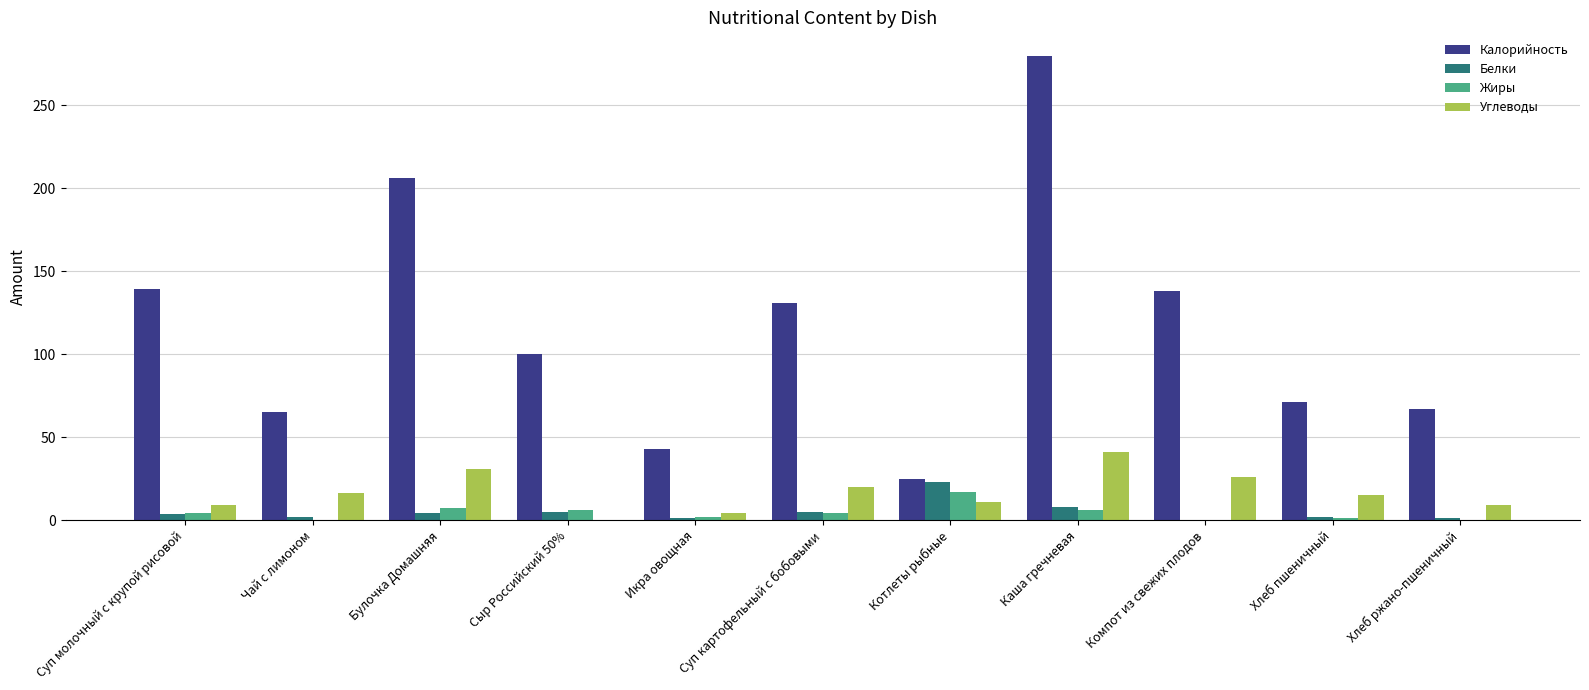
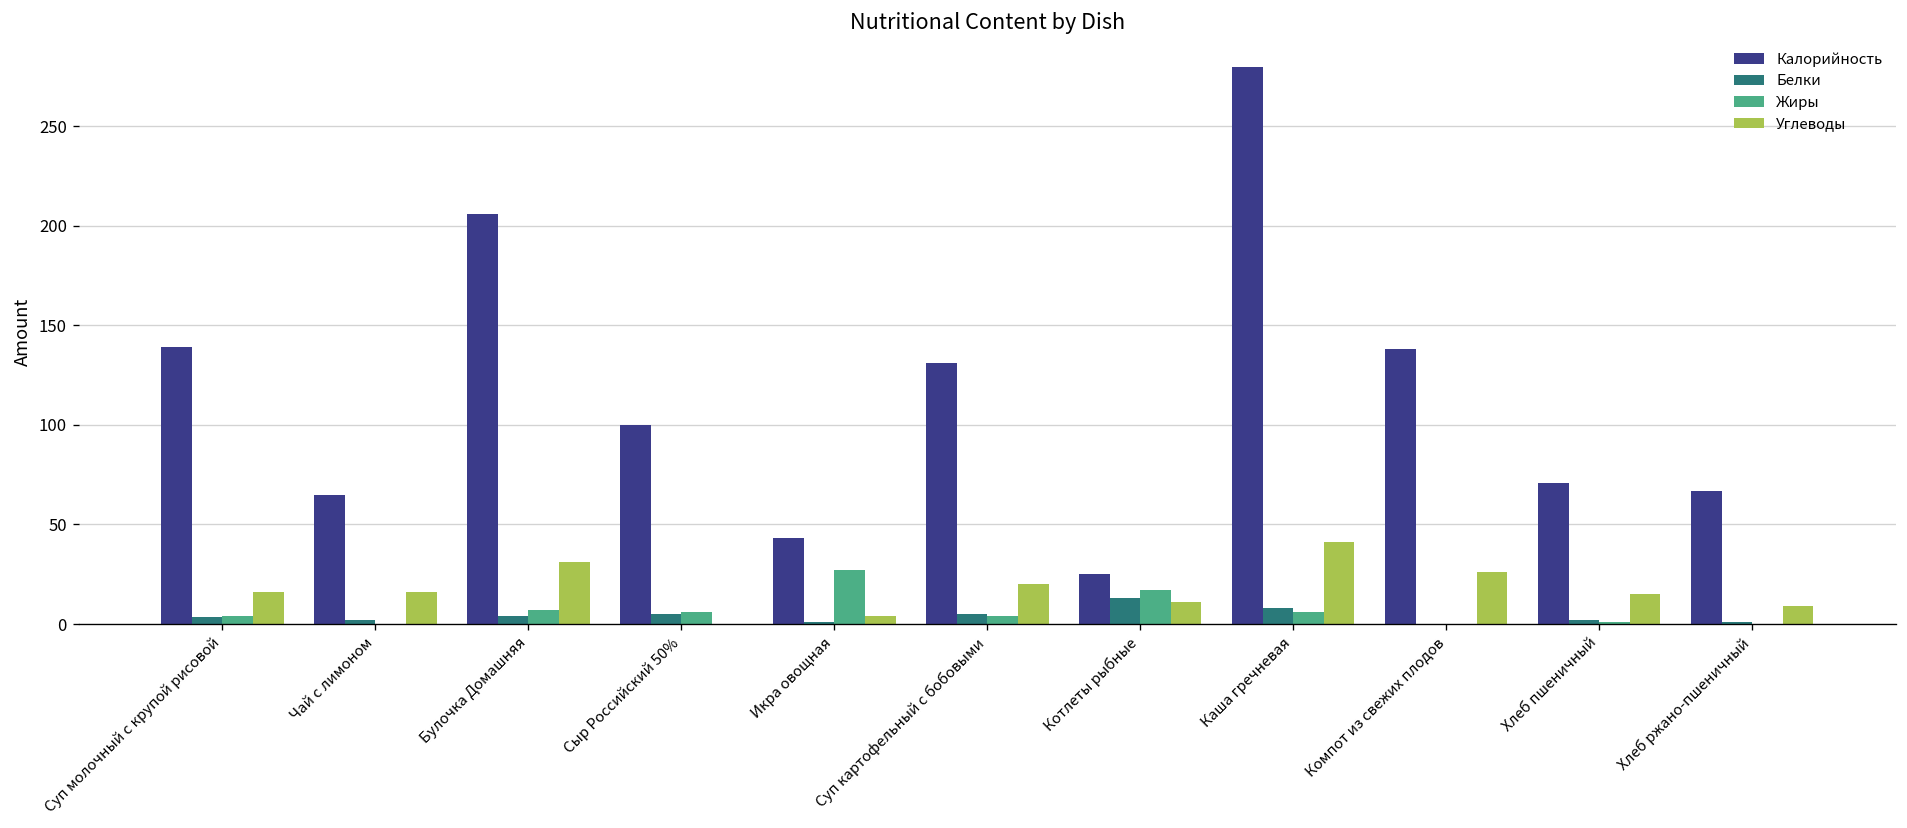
Углеводы, Суп молочный с крупой рисовой: 9 -> 16
Жиры, Икра овощная: 2 -> 27
Белки, Котлеты рыбные: 23 -> 13
